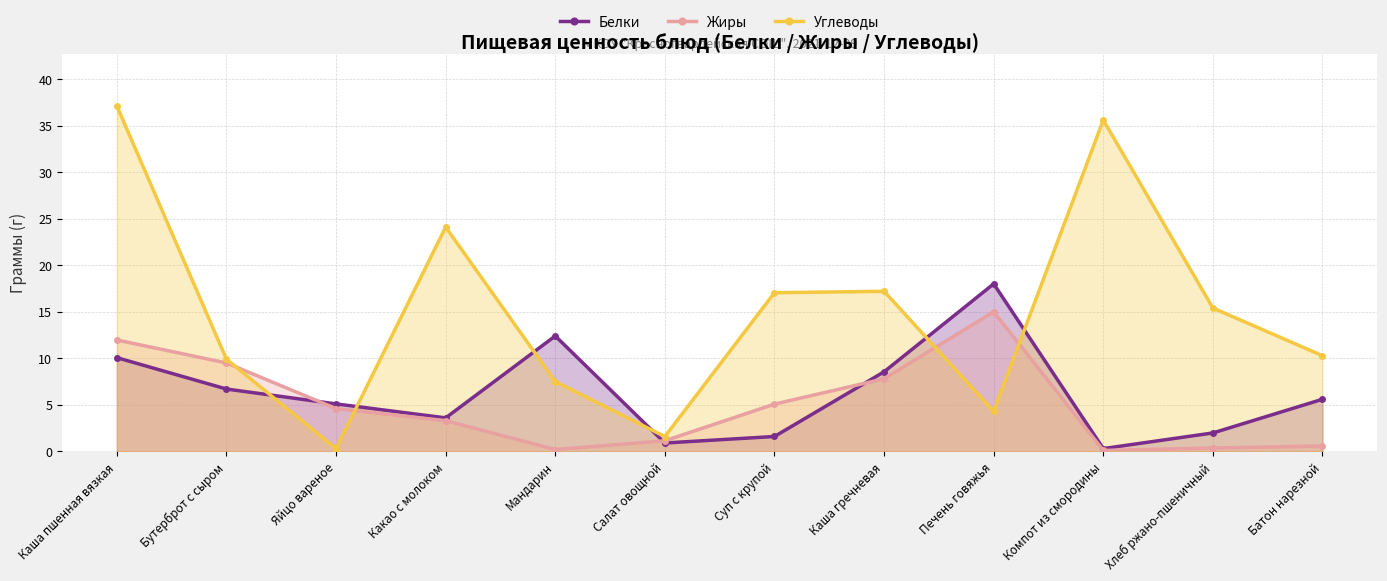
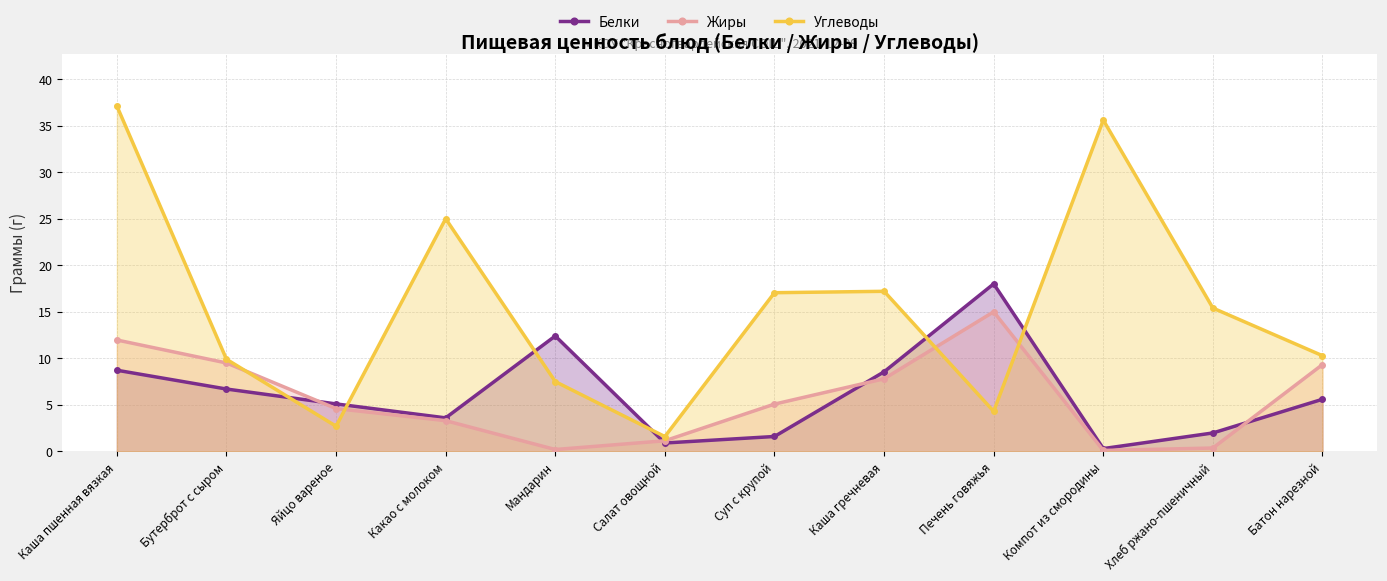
Белки, Каша пшенная вязкая: 10 -> 9
Углеводы, Яйцо вареное: 0 -> 3
Углеводы, Какао с молоком: 24 -> 25
Жиры, Батон нарезной: 1 -> 9
